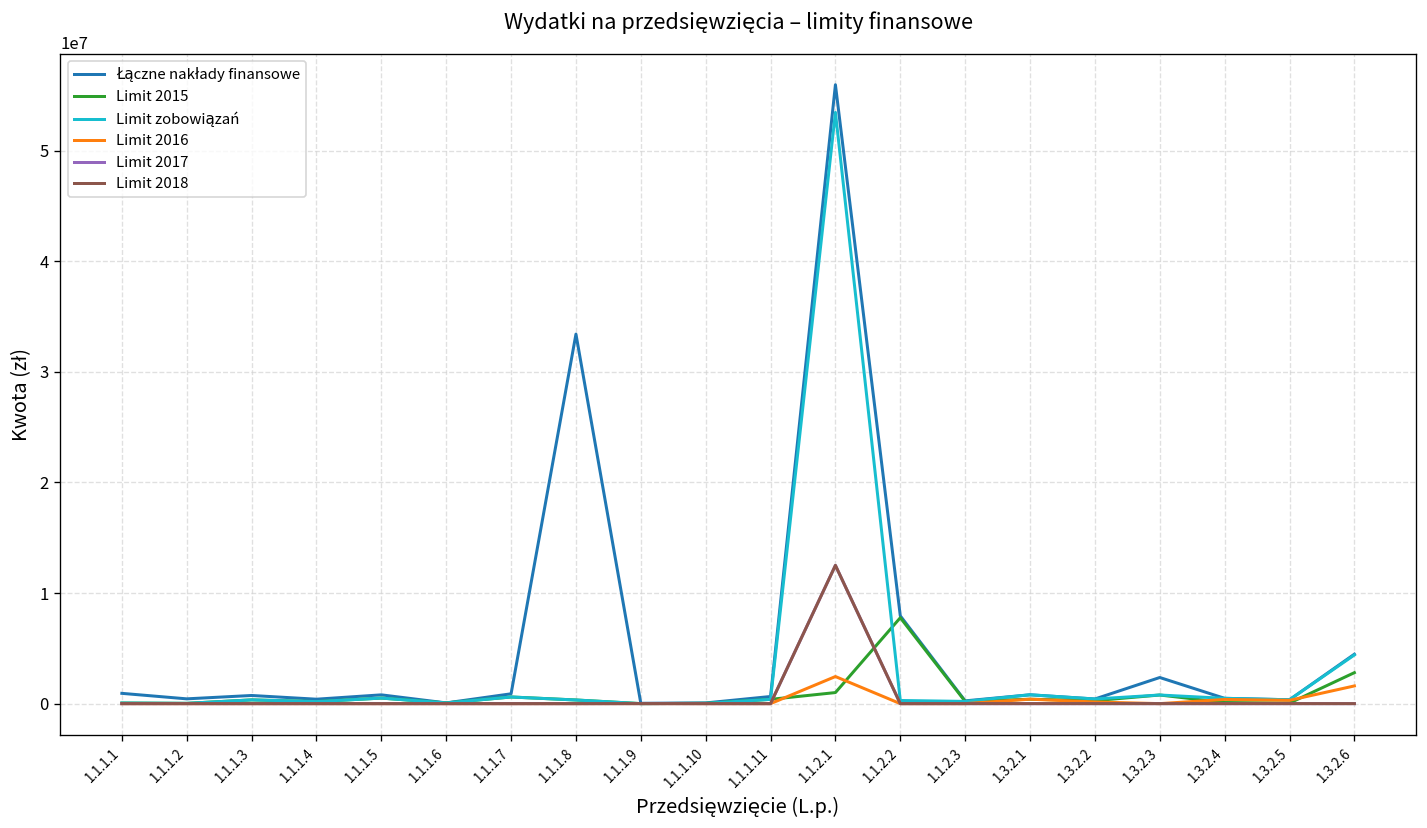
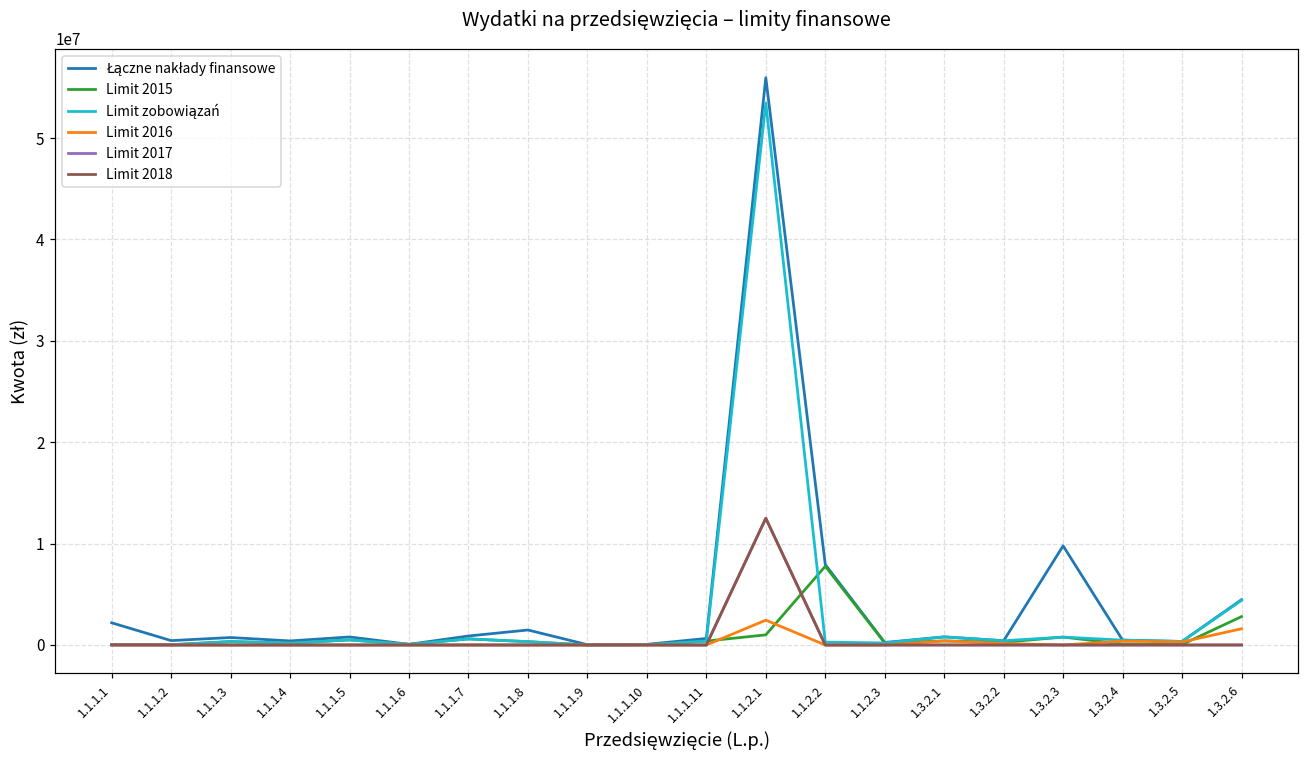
Łączne nakłady finansowe, 1.1.1.1: 1000000 -> 2000000
Łączne nakłady finansowe, 1.1.1.8: 33000000 -> 1000000
Łączne nakłady finansowe, 1.3.2.3: 2000000 -> 10000000
